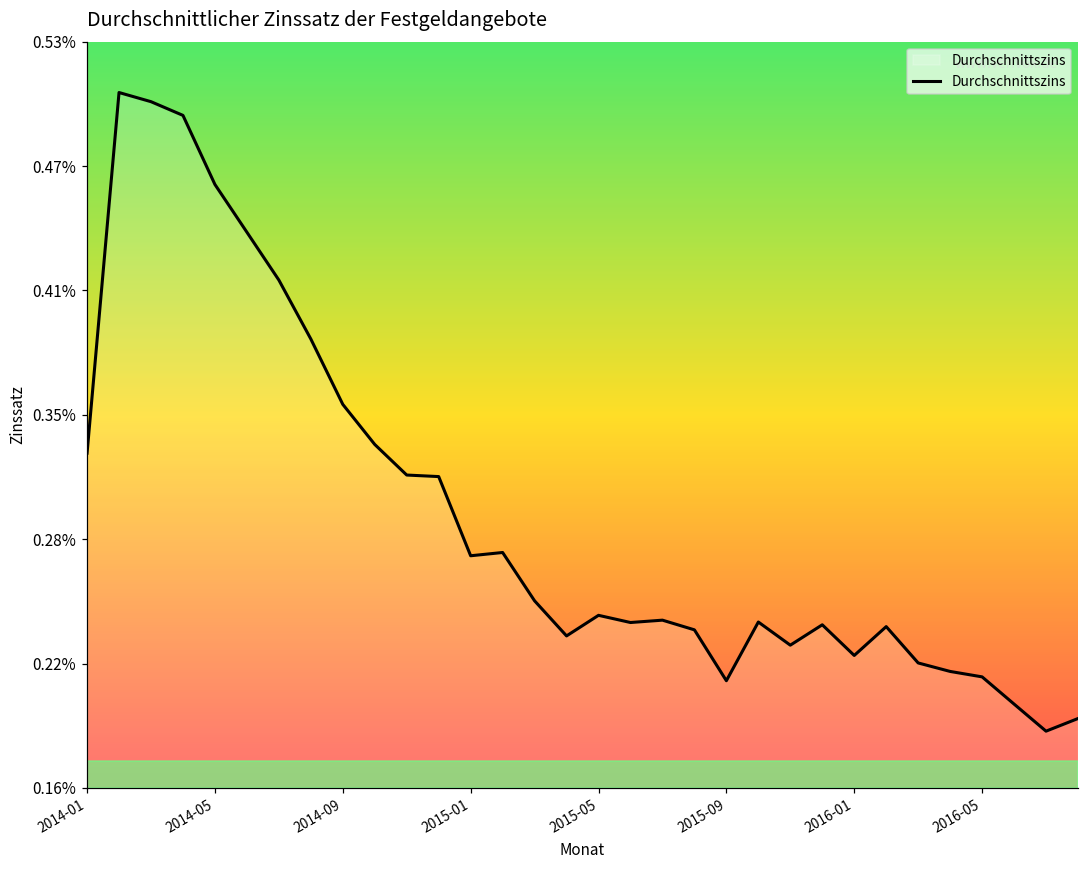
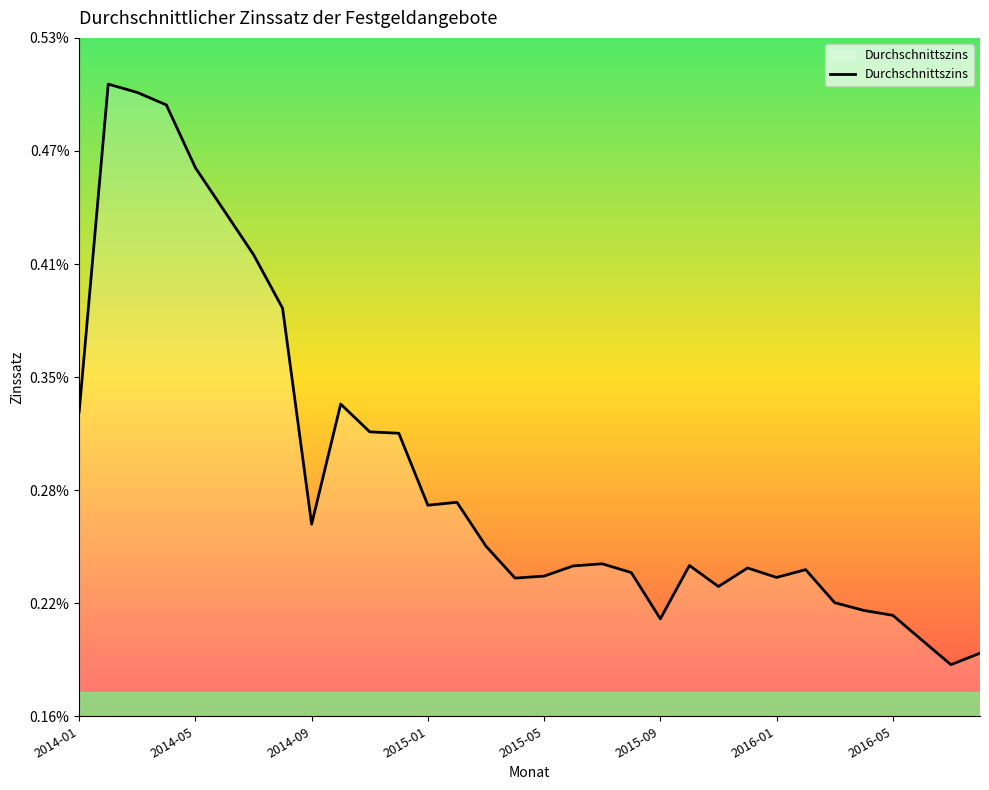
2014-09: 0.351% -> 0.265%
2015-05: 0.246% -> 0.237%
2016-01: 0.226% -> 0.236%
